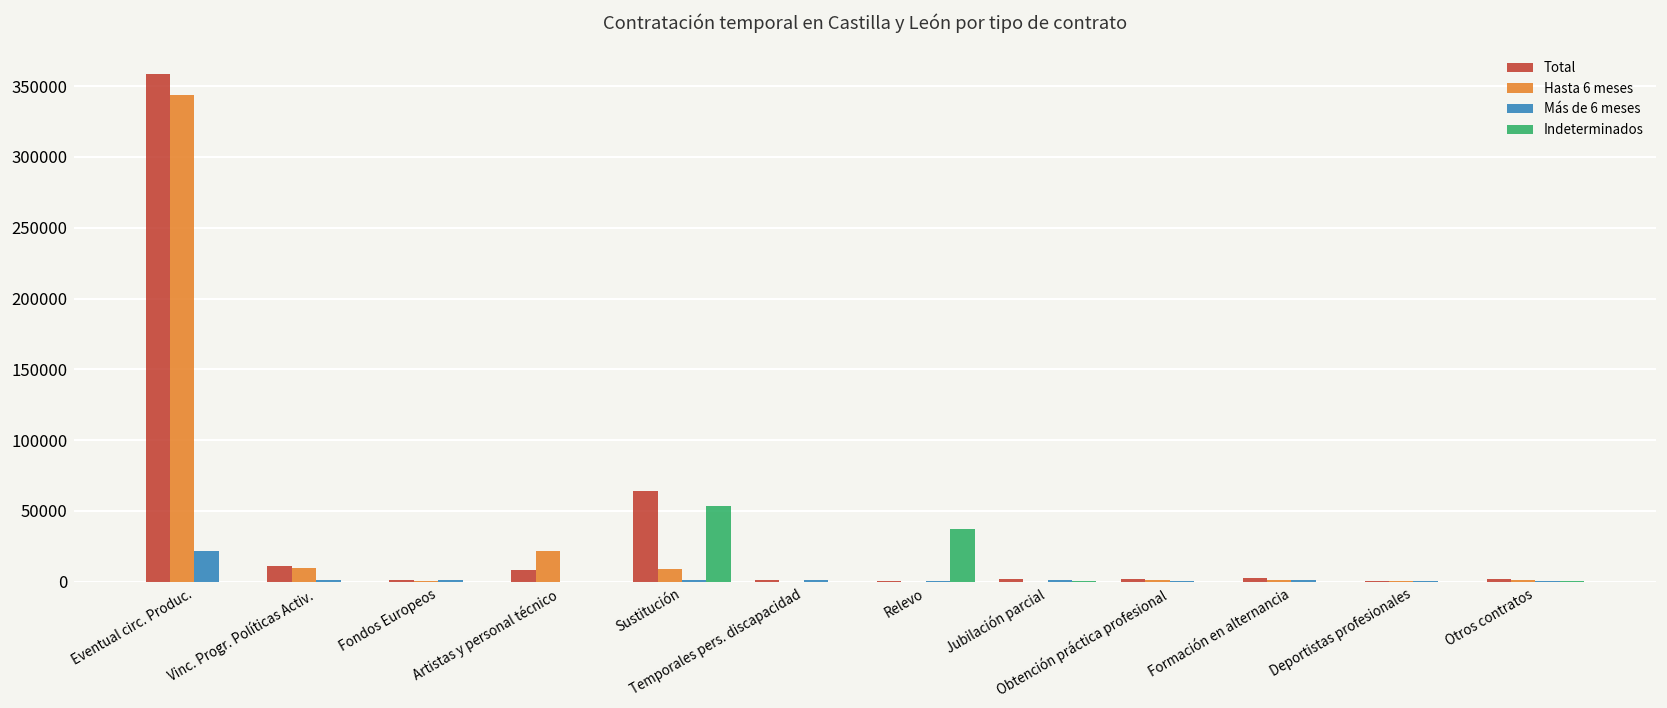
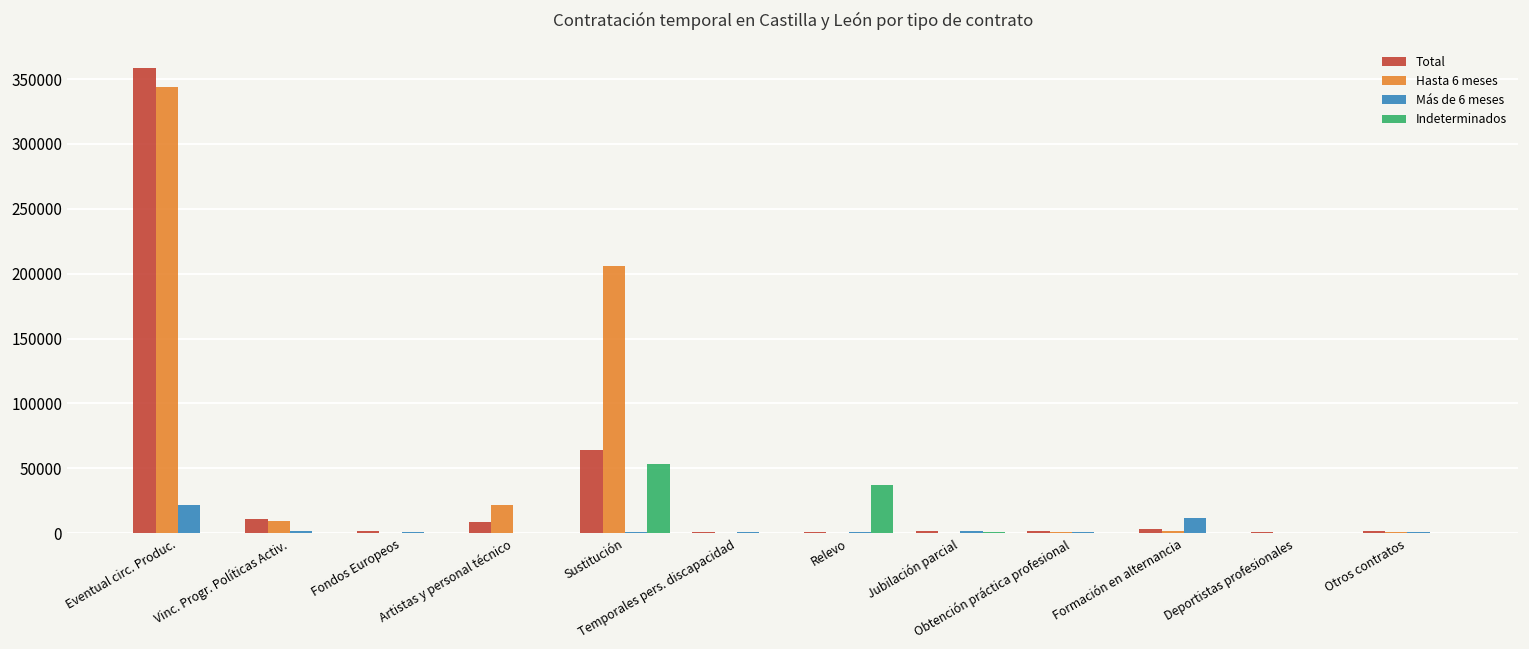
Hasta 6 meses, Sustitución: 9000 -> 206000
Más de 6 meses, Formación en alternancia: 1000 -> 11000
